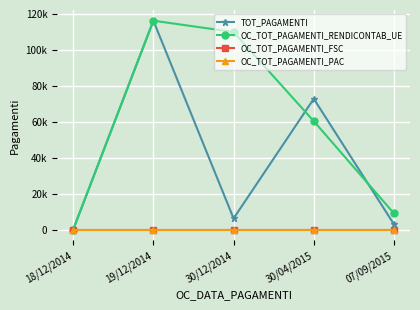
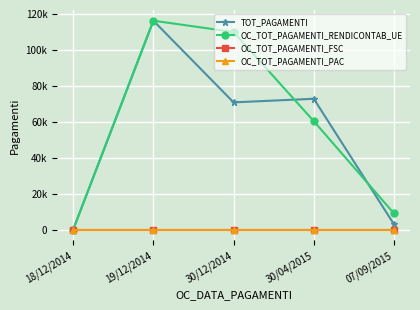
TOT_PAGAMENTI, 30/12/2014: 6000 -> 71000
